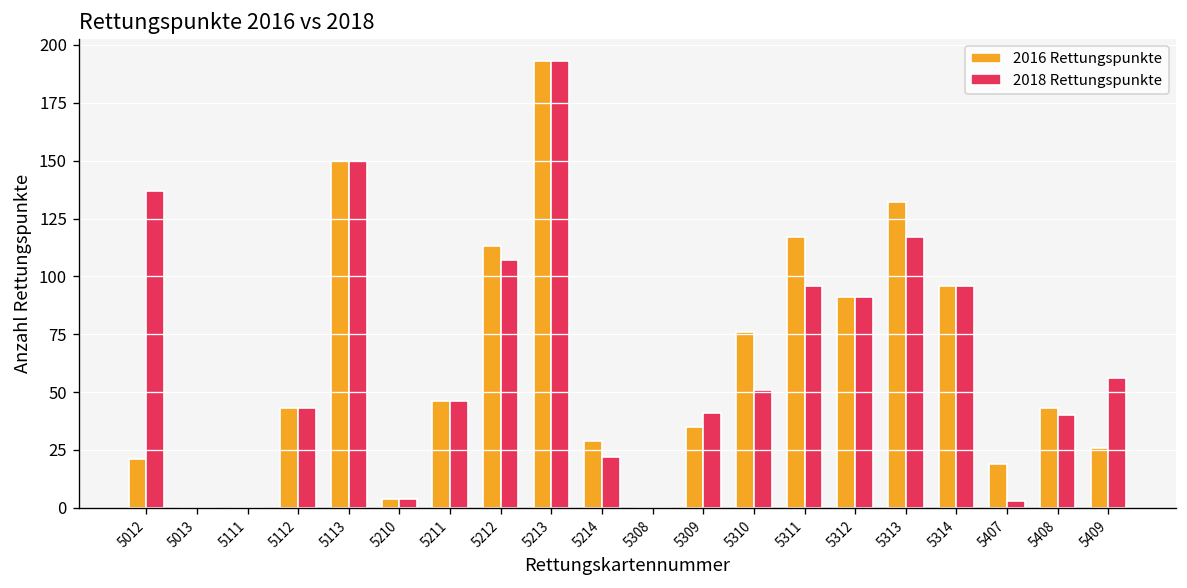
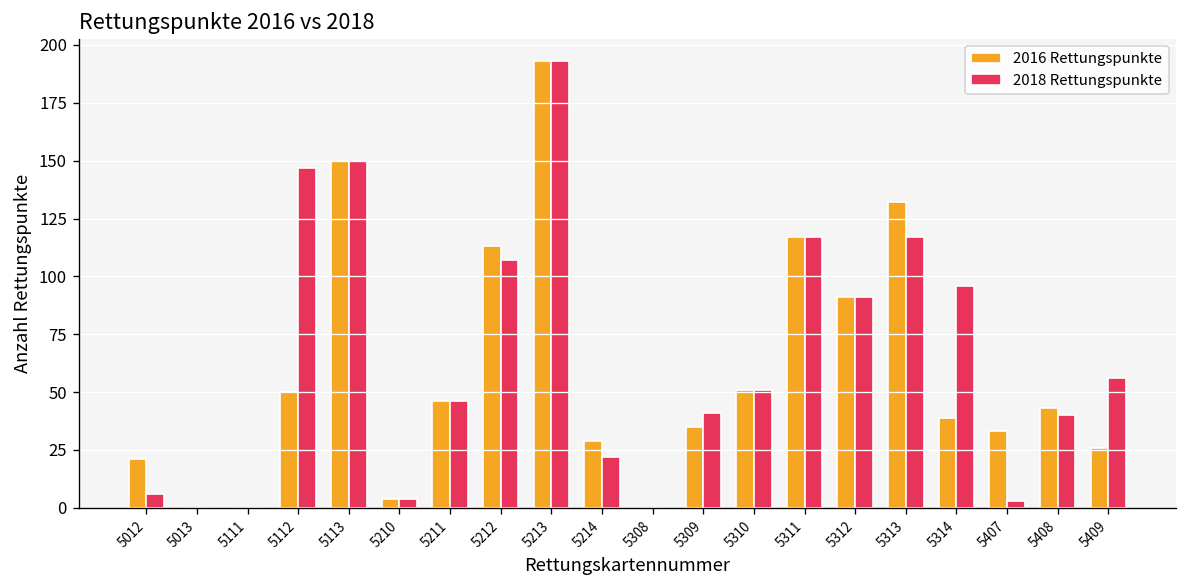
2018 Rettungspunkte, 5012: 137 -> 6
2016 Rettungspunkte, 5112: 43 -> 50
2018 Rettungspunkte, 5112: 43 -> 147
2016 Rettungspunkte, 5310: 76 -> 51
2018 Rettungspunkte, 5311: 96 -> 117
2016 Rettungspunkte, 5314: 96 -> 39
2016 Rettungspunkte, 5407: 19 -> 33
